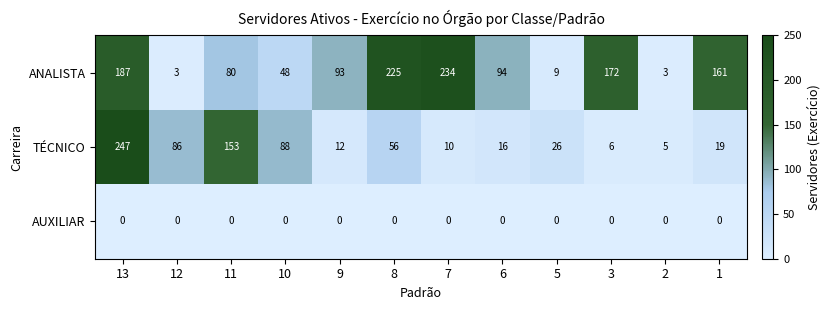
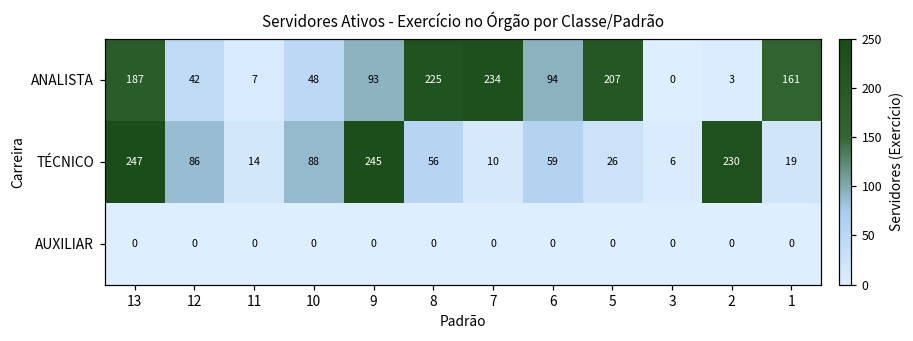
ANALISTA, 12: 3 -> 42
ANALISTA, 11: 80 -> 7
ANALISTA, 5: 9 -> 207
ANALISTA, 3: 172 -> 0
TÉCNICO, 11: 153 -> 14
TÉCNICO, 9: 12 -> 245
TÉCNICO, 6: 16 -> 59
TÉCNICO, 2: 5 -> 230
